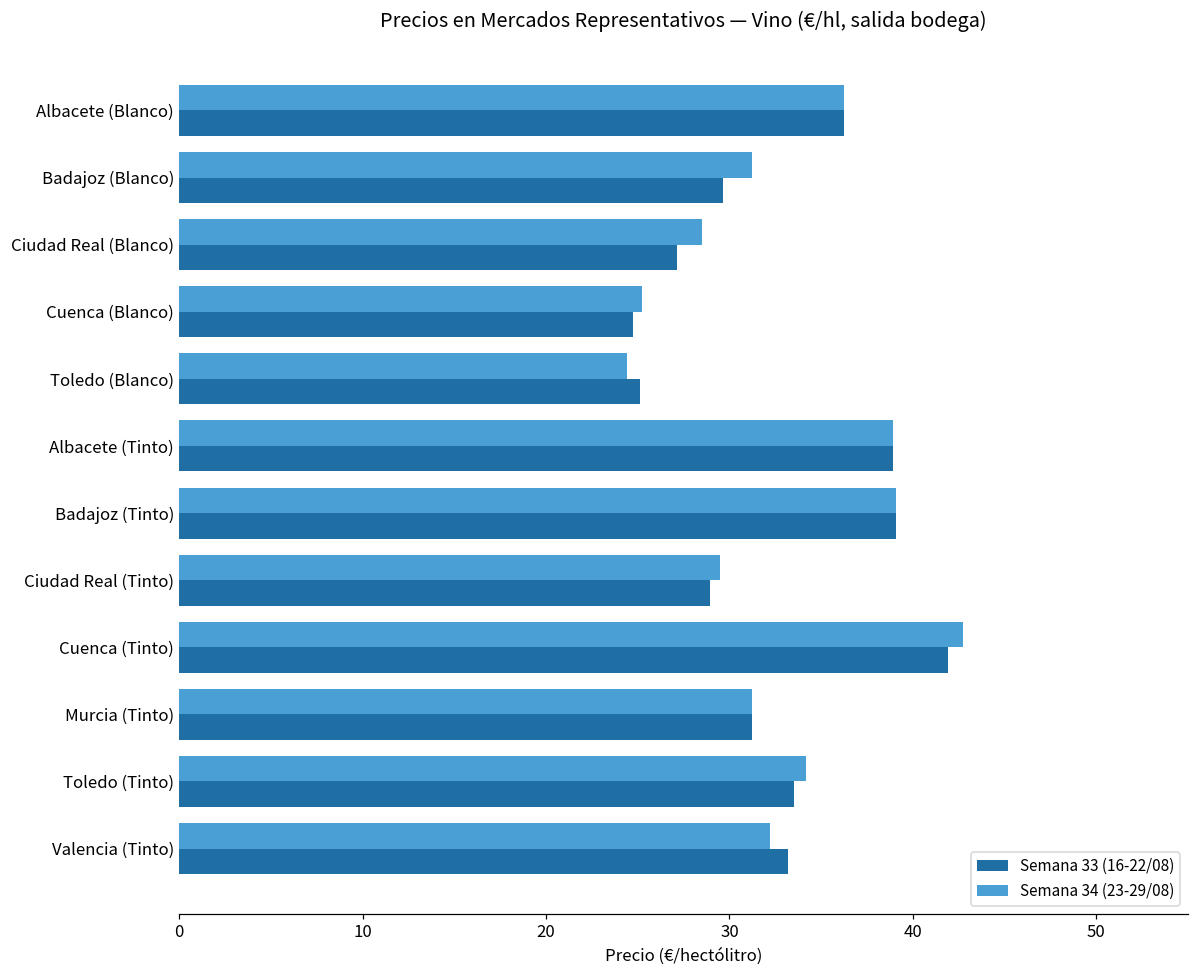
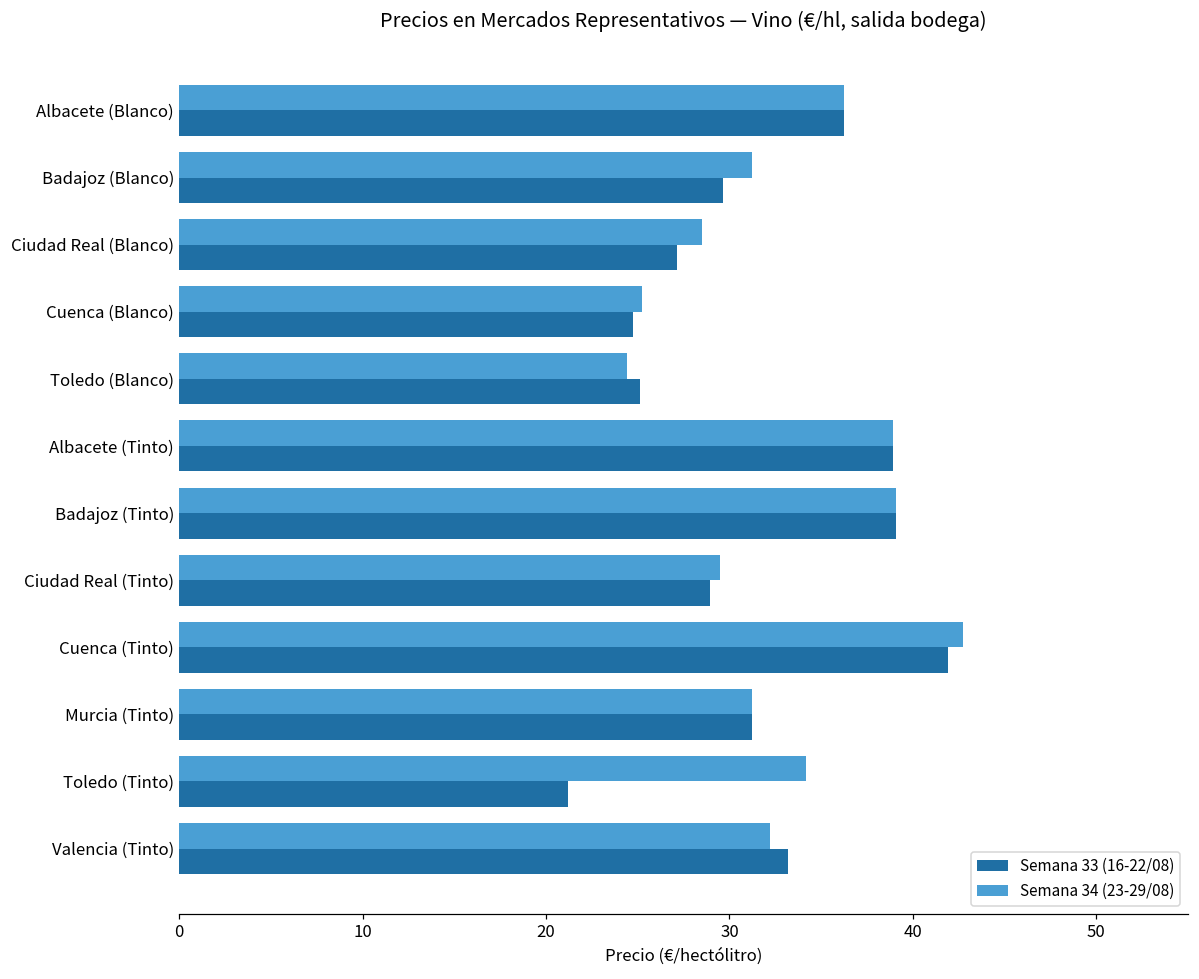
Semana 33 (16-22/08), Toledo (Tinto): 33.5 -> 21.2
